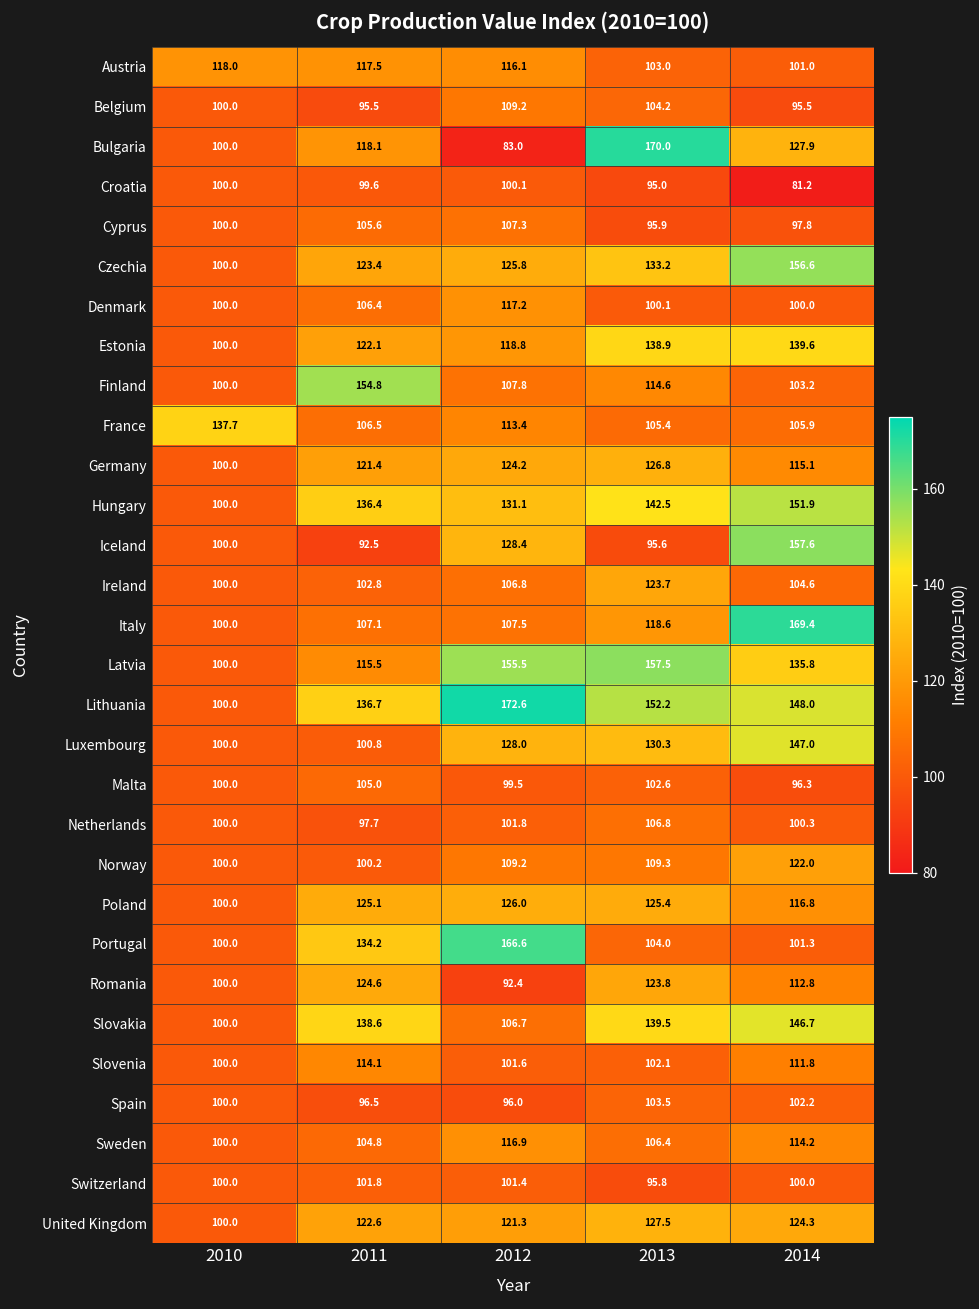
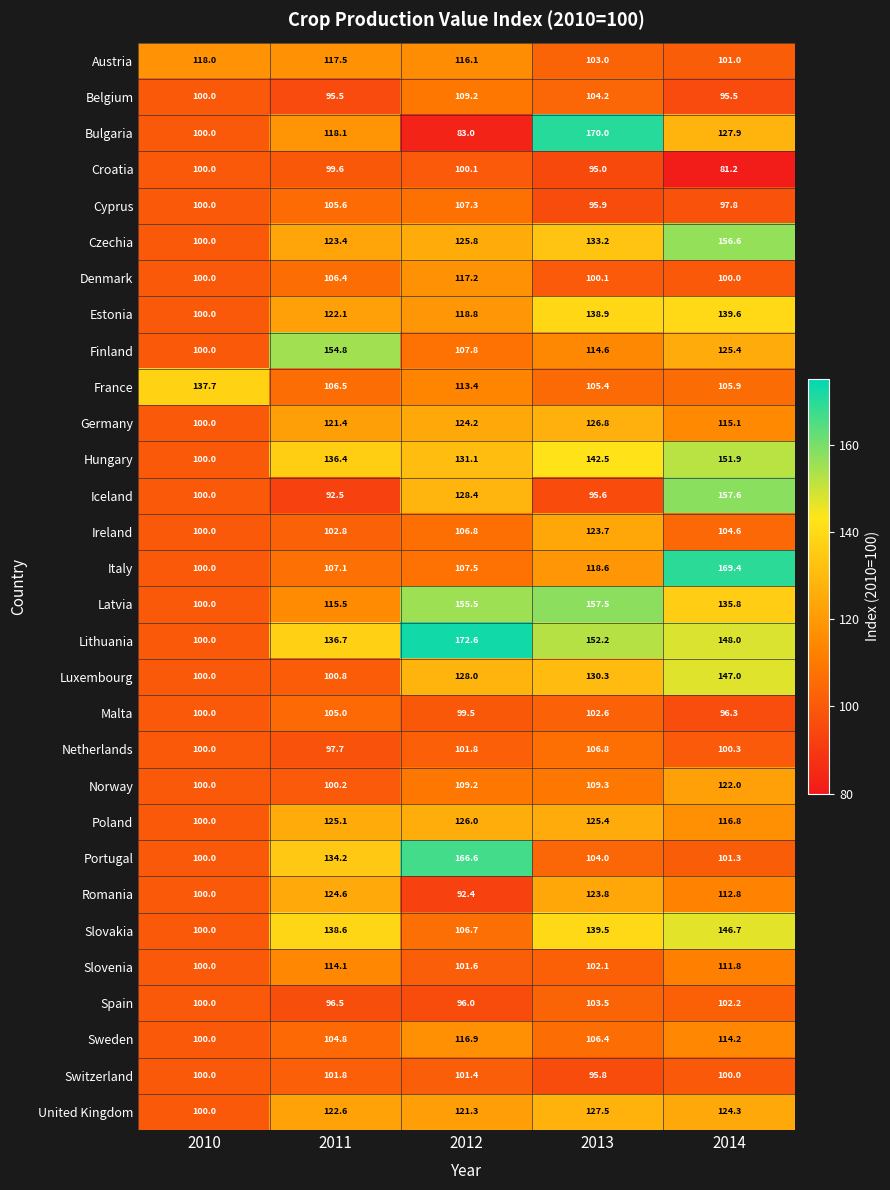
Finland, 2014: 103.2 -> 125.4
